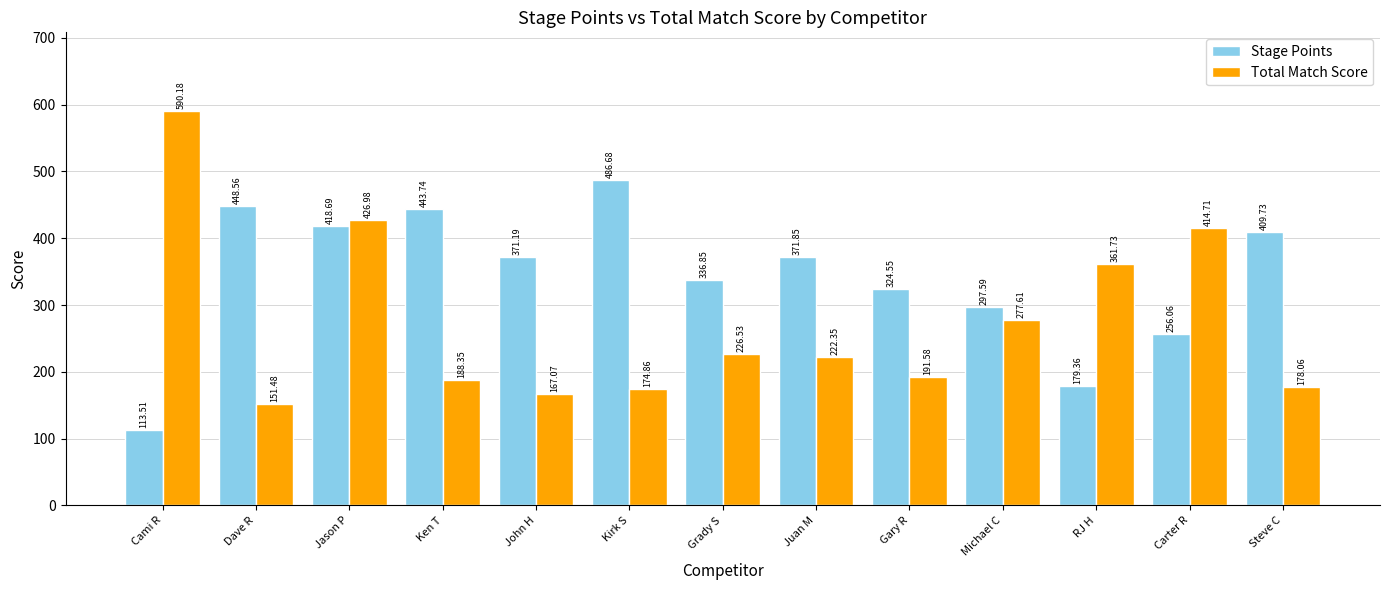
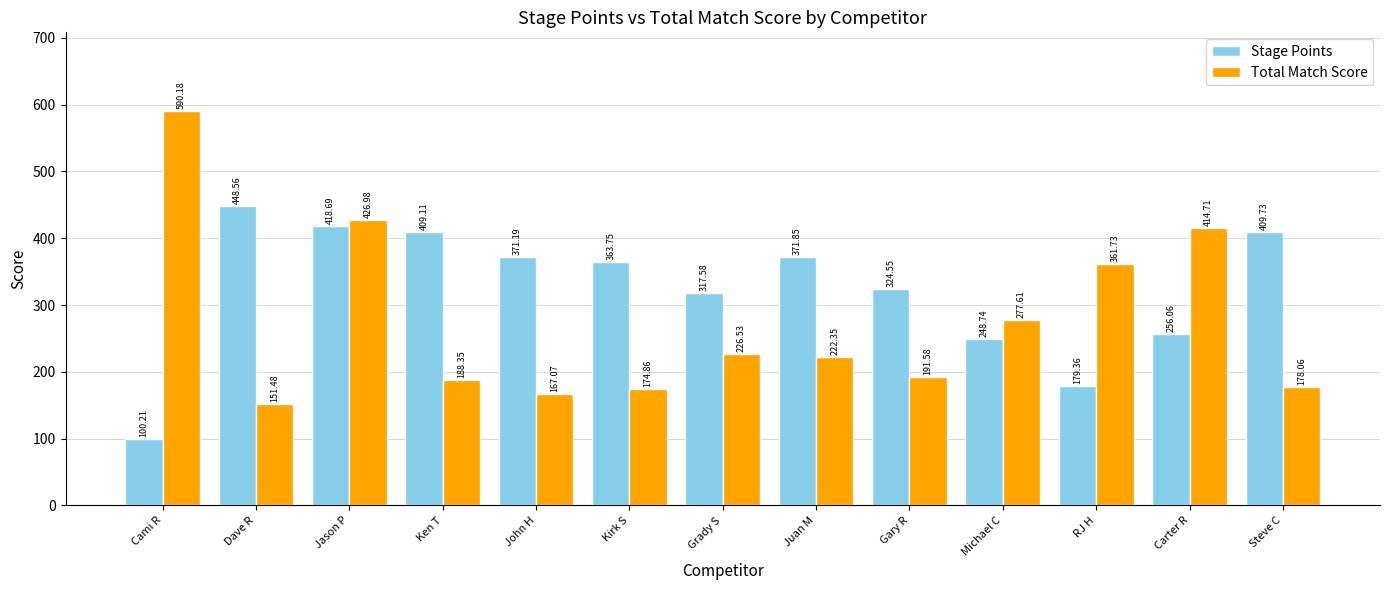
Stage Points, Cami R: 113.51 -> 100.21
Stage Points, Ken T: 443.74 -> 409.11
Stage Points, Kirk S: 486.68 -> 363.75
Stage Points, Grady S: 336.85 -> 317.58
Stage Points, Michael C: 297.59 -> 248.74
